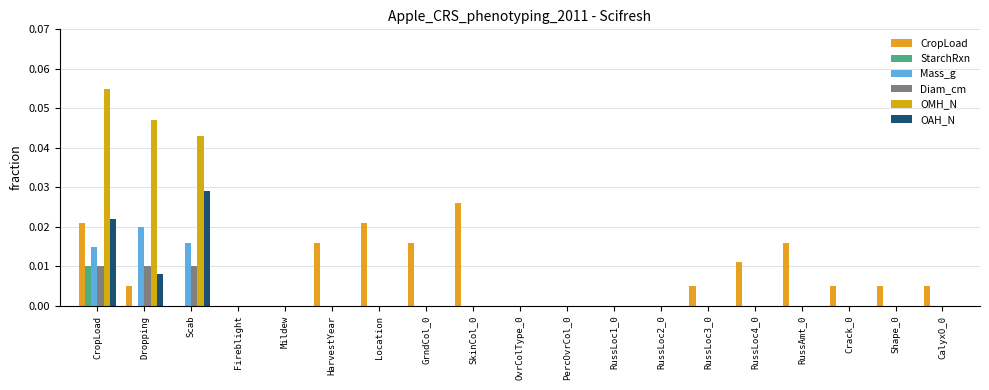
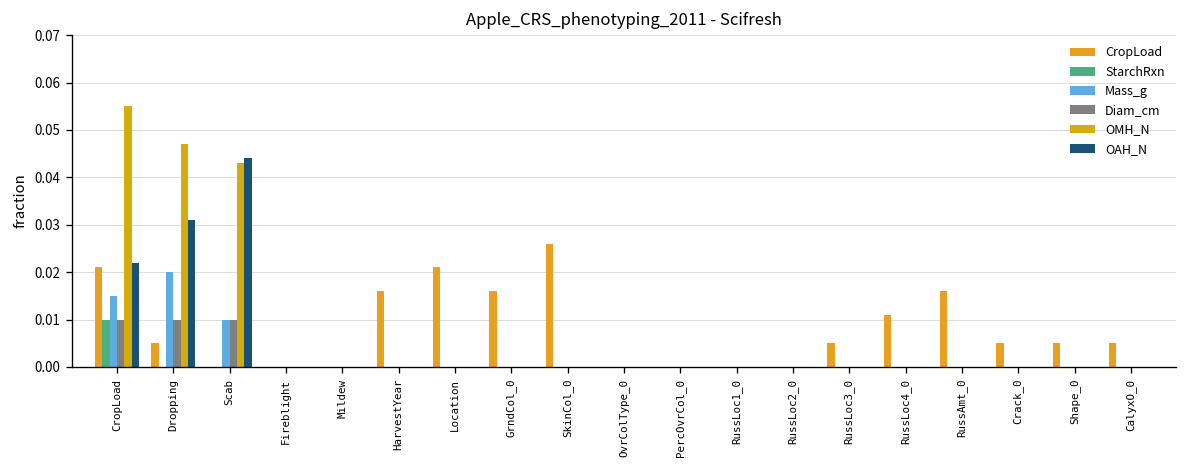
OAH_N, Dropping: 0.008 -> 0.031
Mass_g, Scab: 0.016 -> 0.010
OAH_N, Scab: 0.029 -> 0.044
